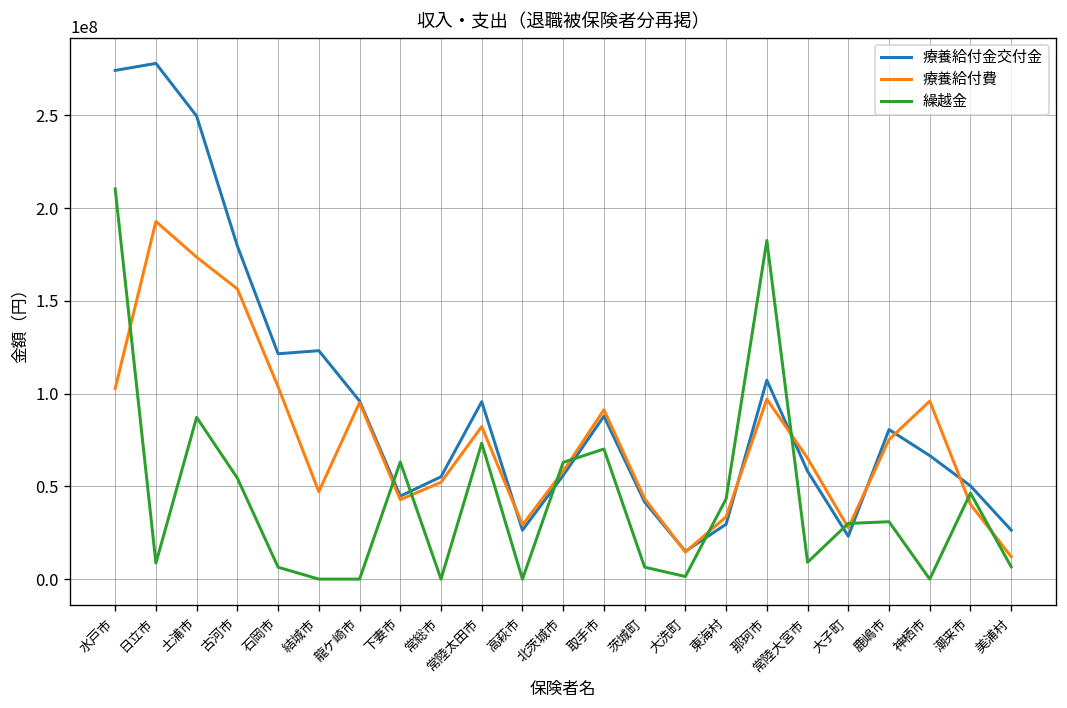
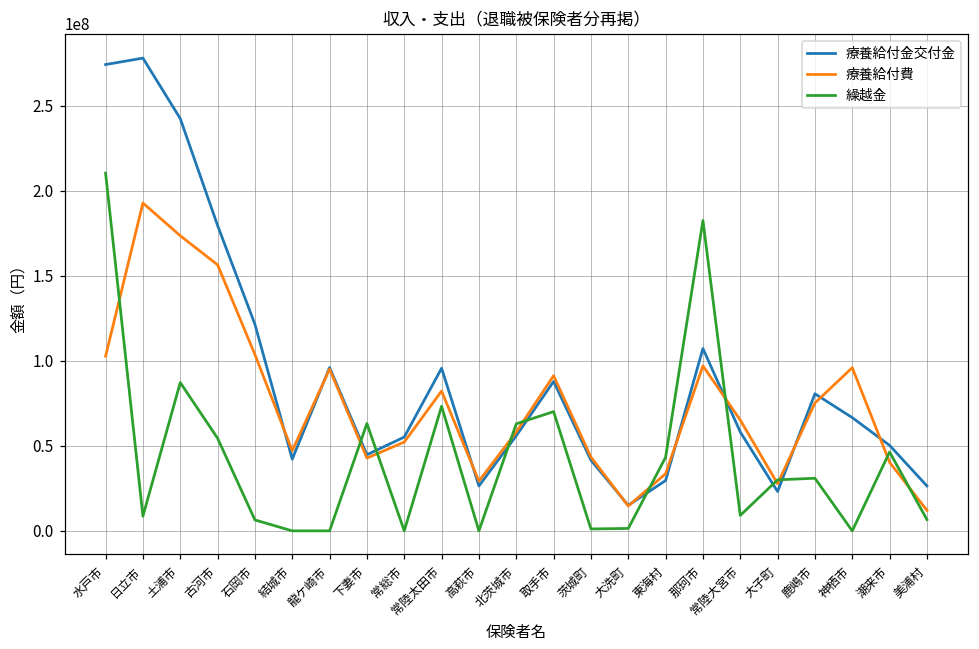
療養給付金交付金, 土浦市: 250000000 -> 242000000
療養給付金交付金, 結城市: 123000000 -> 42000000
繰越金, 茨城町: 6000000 -> 1000000
